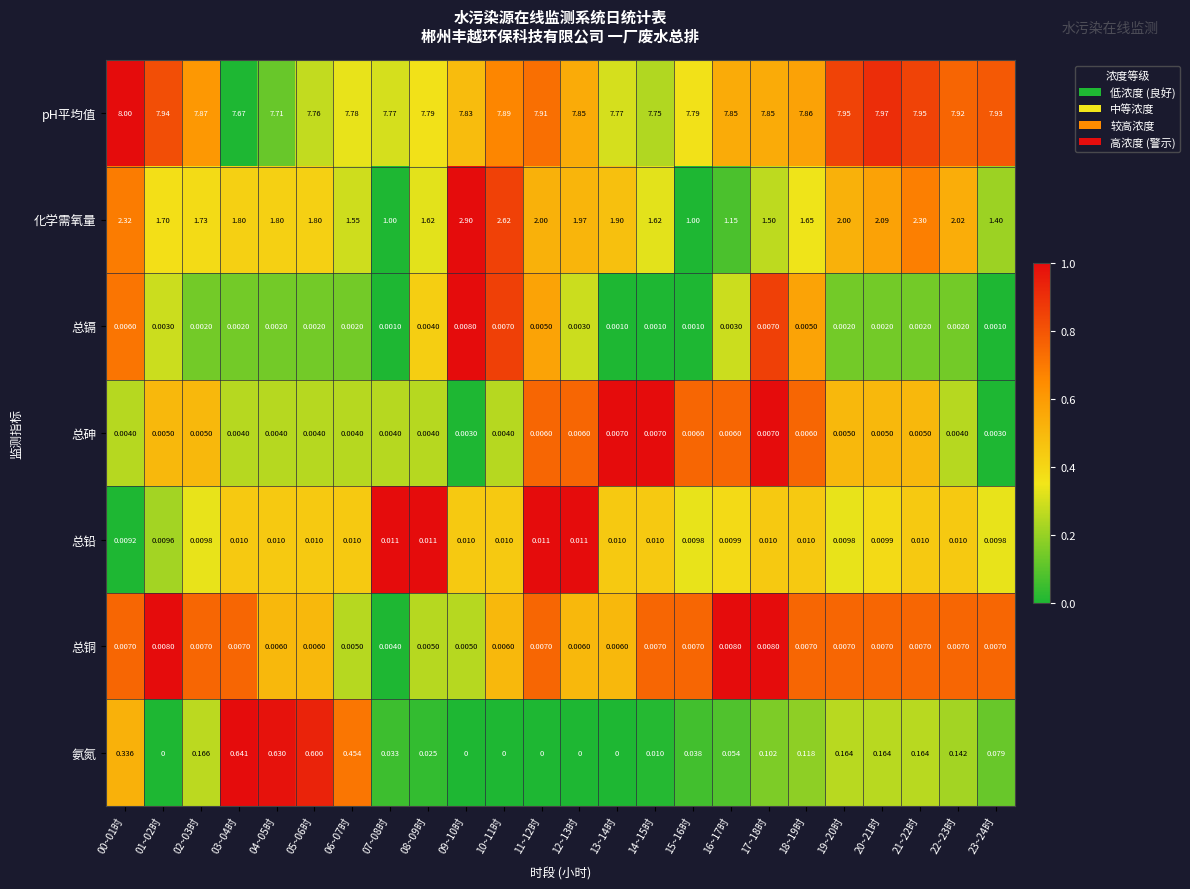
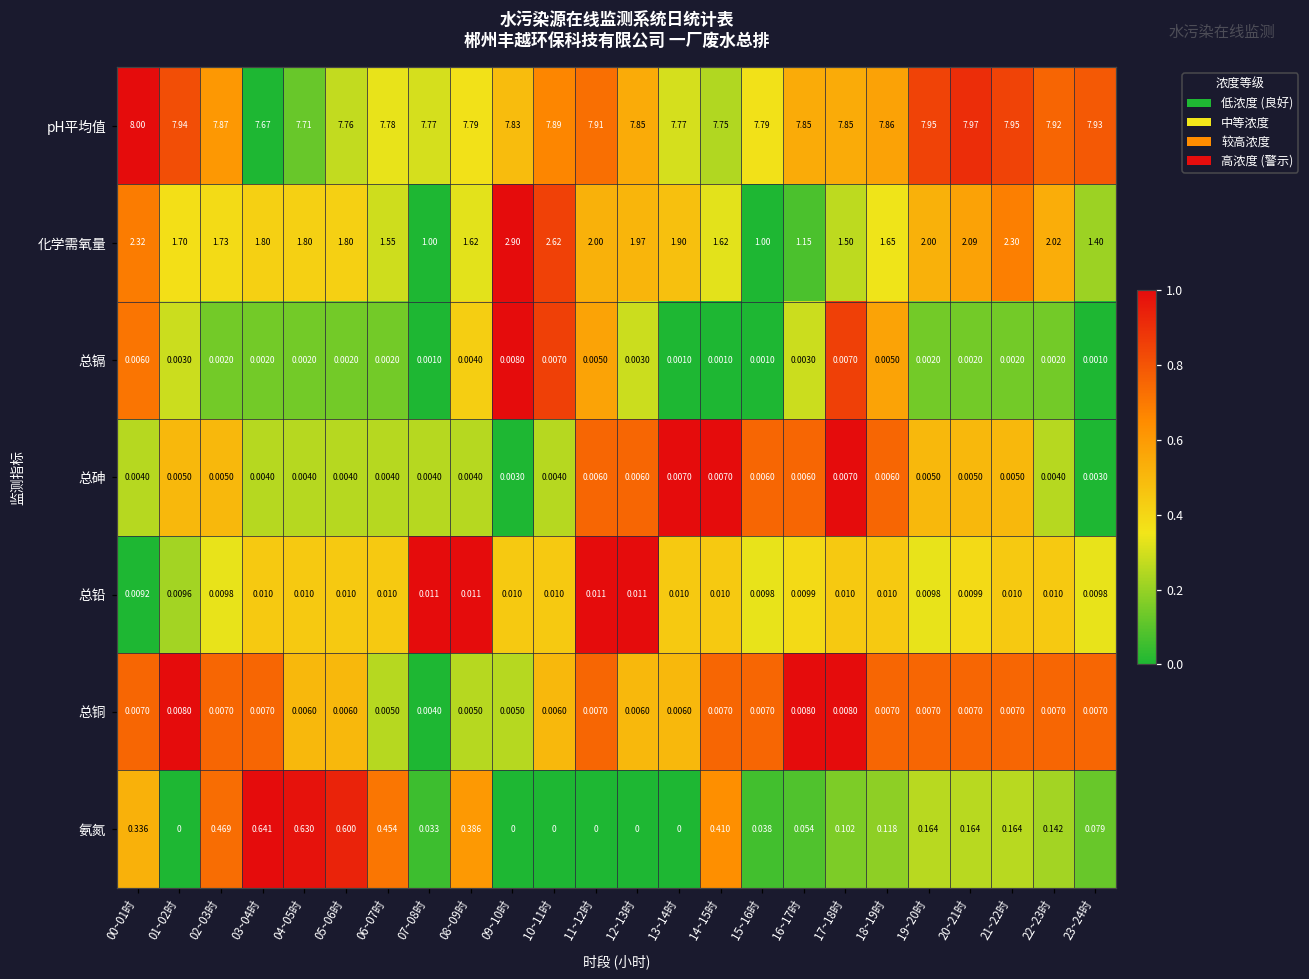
氨氮, 02~03时: 0.166 -> 0.469
氨氮, 08~09时: 0.025 -> 0.386
氨氮, 14~15时: 0.010 -> 0.410
